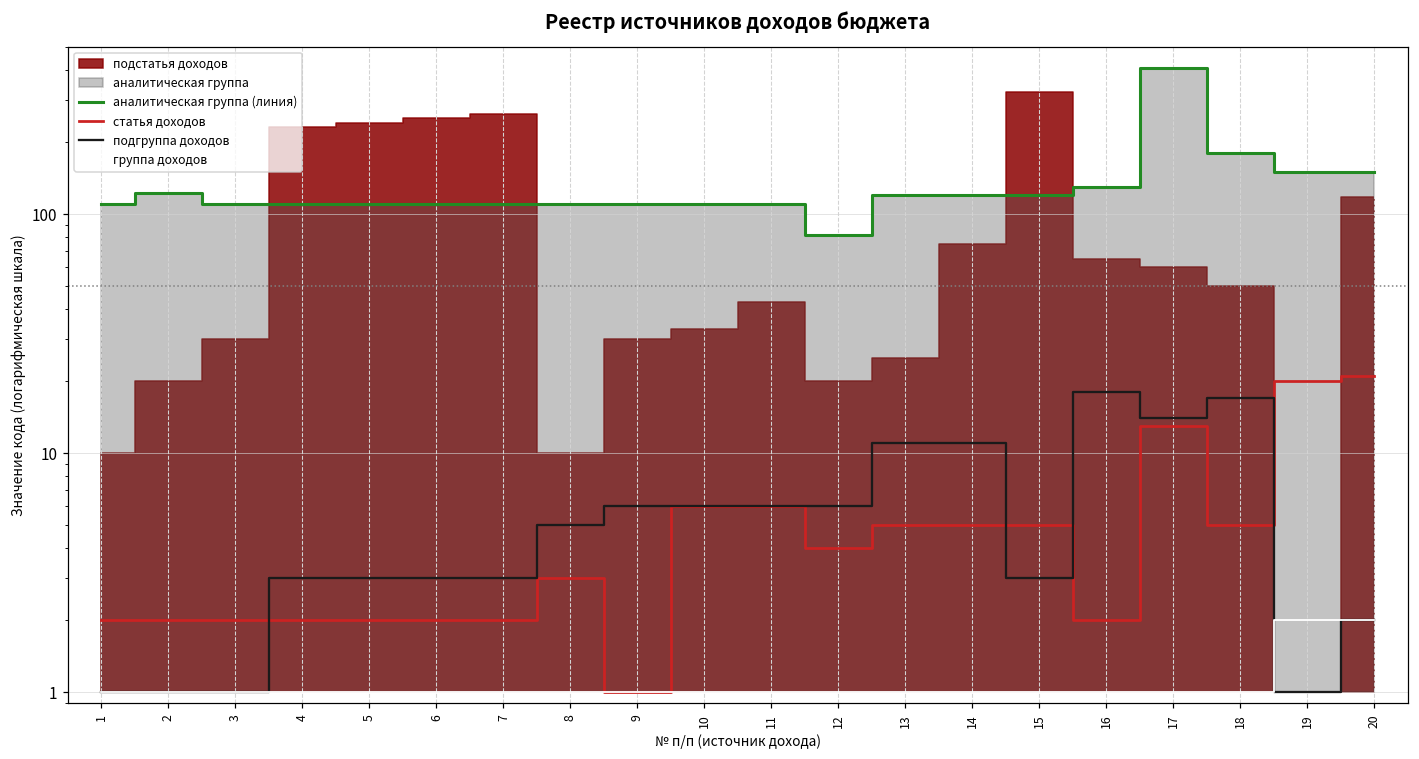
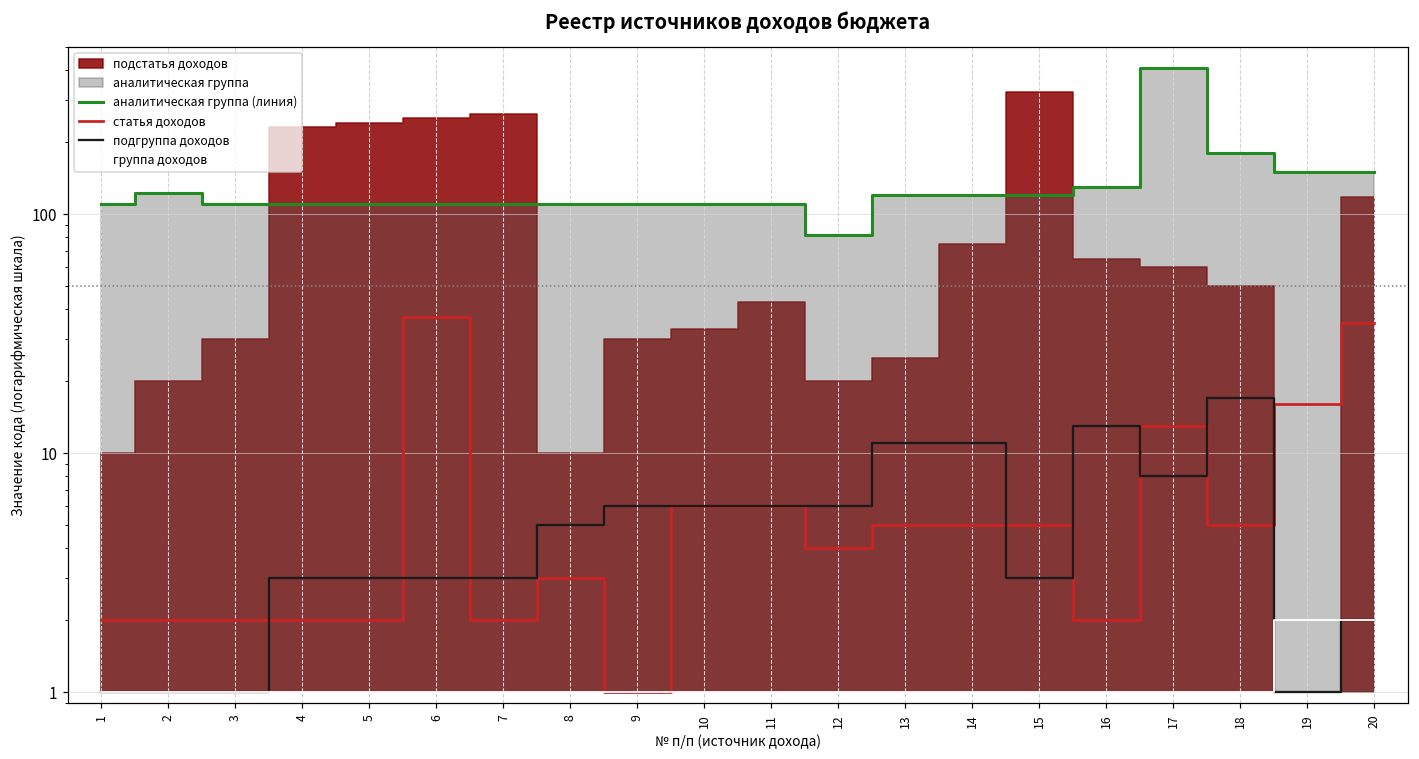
статья доходов, 6: 2 -> 37
подгруппа доходов, 16: 18 -> 13
подгруппа доходов, 17: 14 -> 8
статья доходов, 19: 20 -> 16
статья доходов, 20: 21 -> 35
